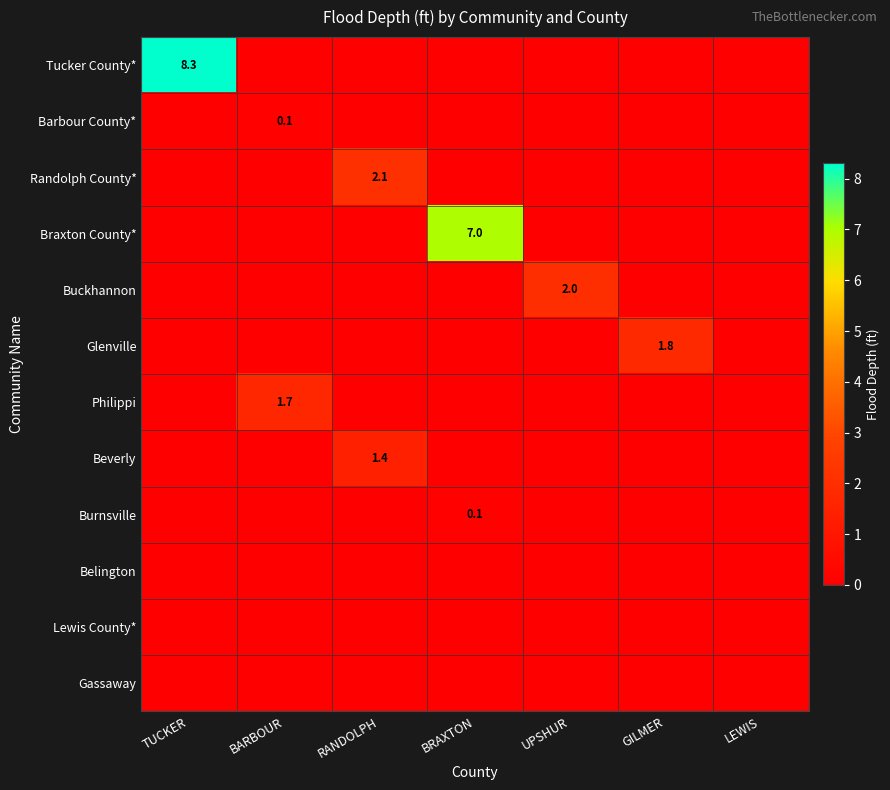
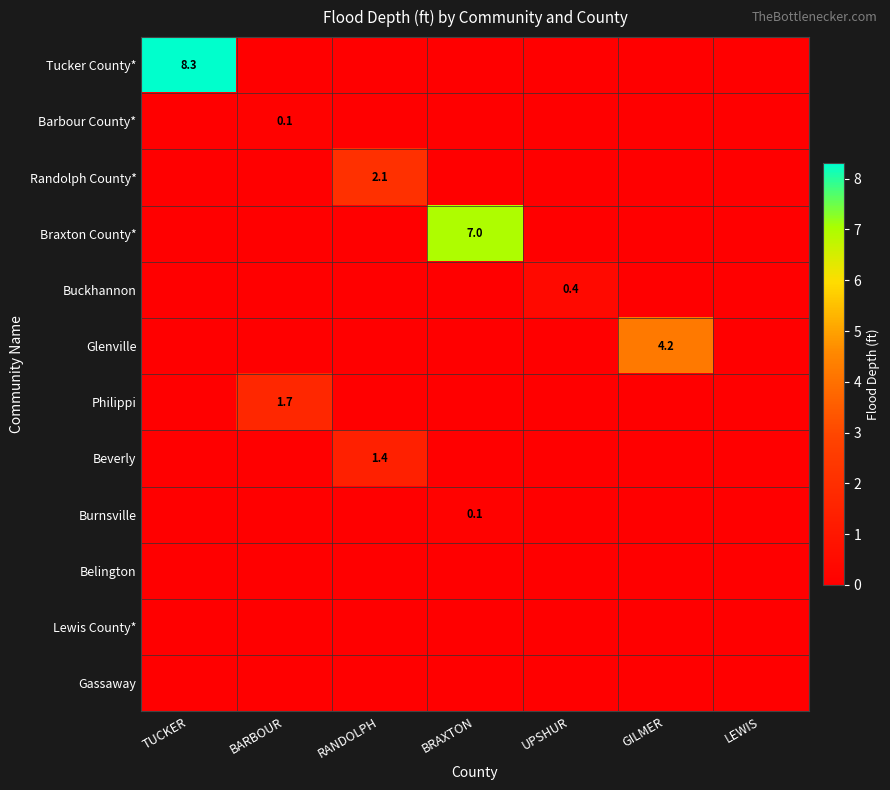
Buckhannon, UPSHUR: 2.0 -> 0.4
Glenville, GILMER: 1.8 -> 4.2
